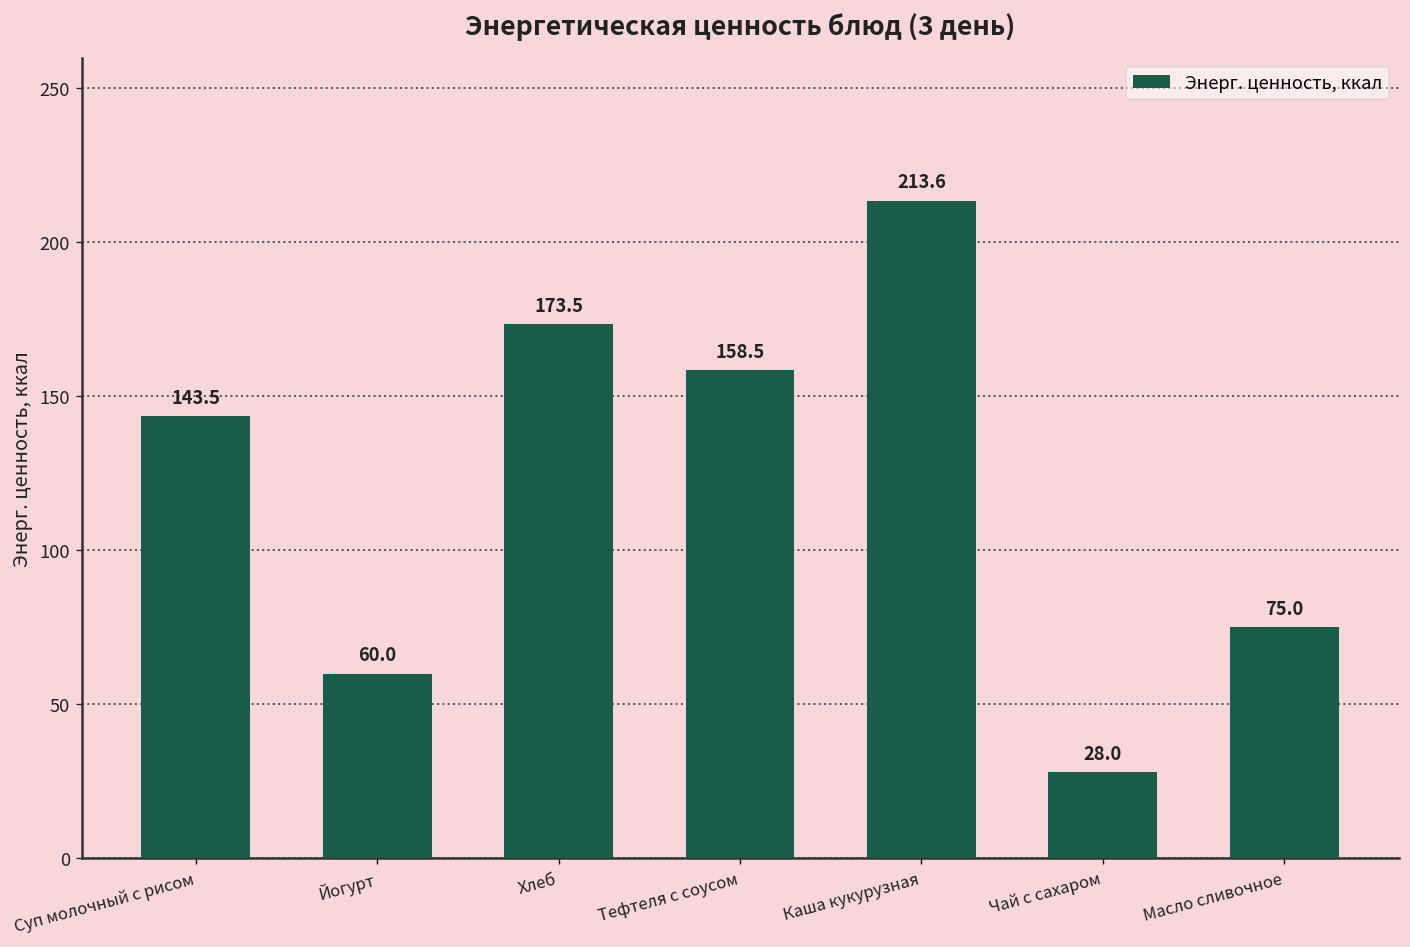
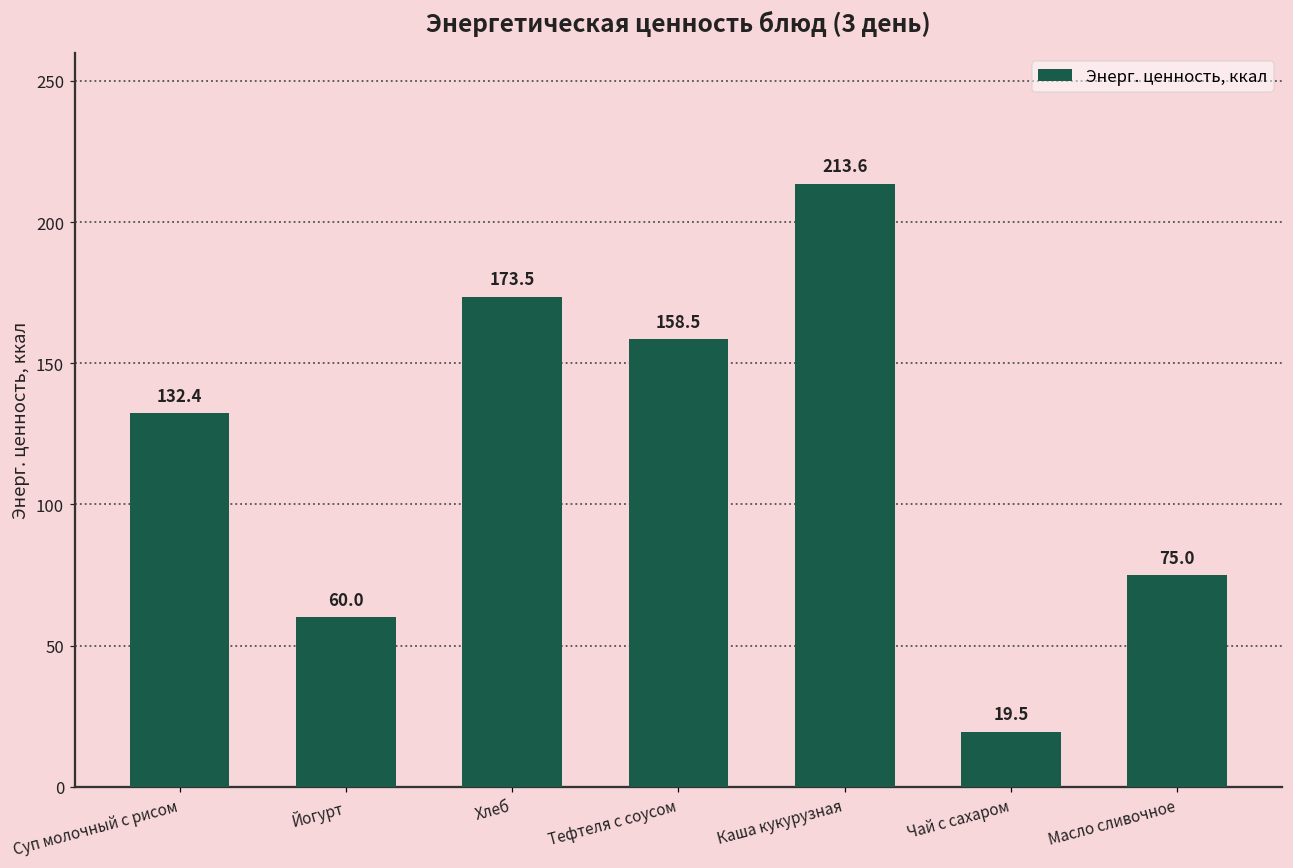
Суп молочный с рисом: 143.5 -> 132.4
Чай с сахаром: 28.0 -> 19.5
